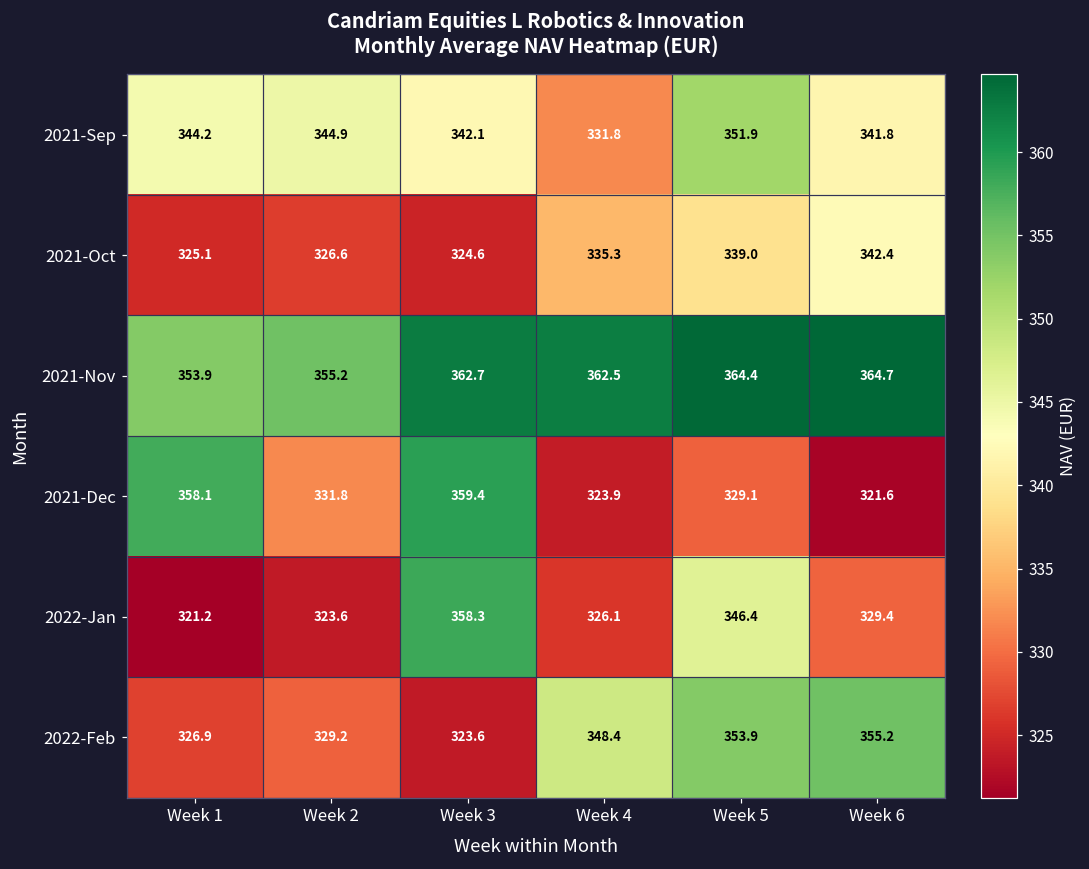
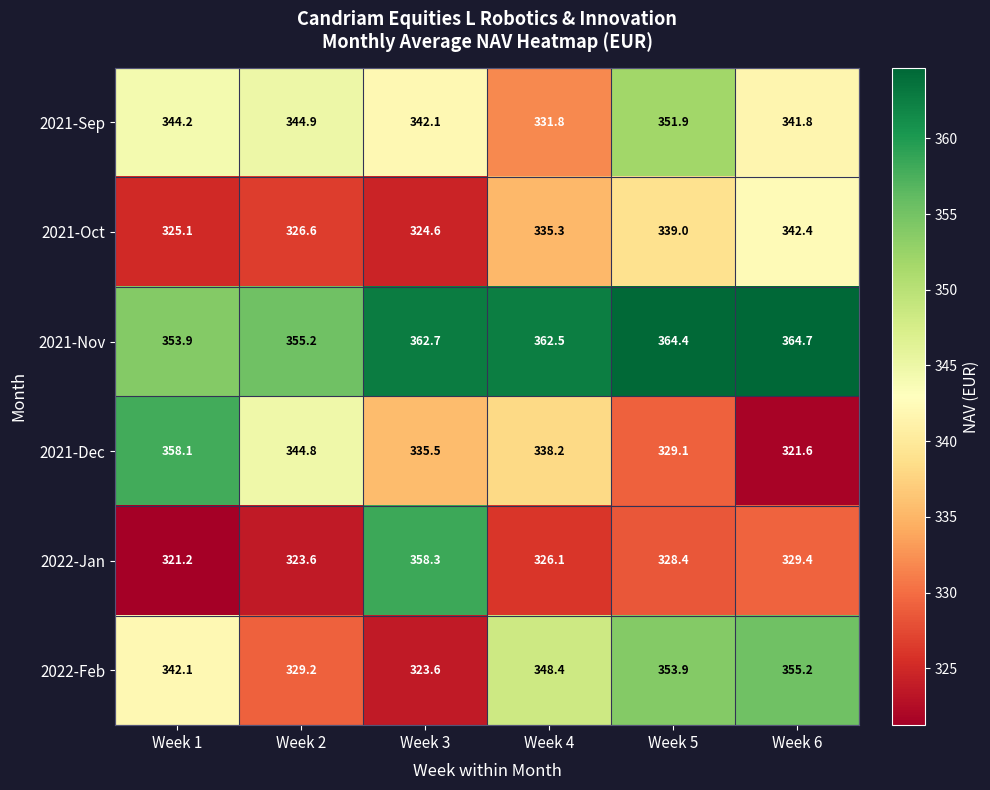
2021-Dec, Week 2: 331.8 -> 344.8
2021-Dec, Week 3: 359.4 -> 335.5
2021-Dec, Week 4: 323.9 -> 338.2
2022-Jan, Week 5: 346.4 -> 328.4
2022-Feb, Week 1: 326.9 -> 342.1
